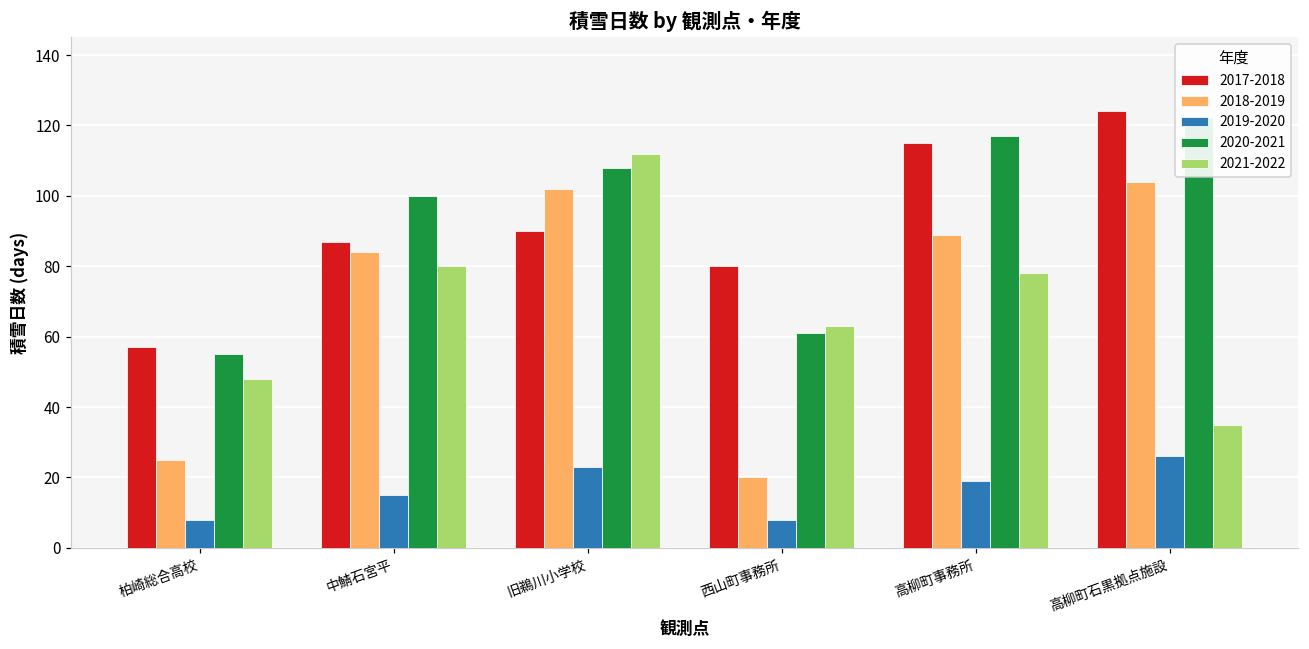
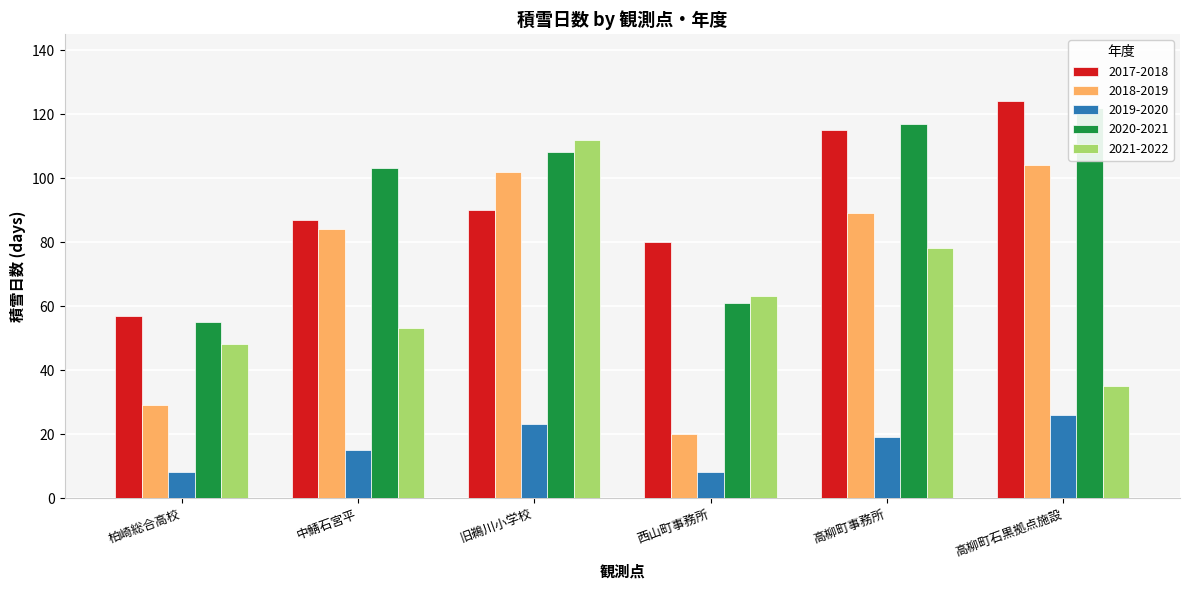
2018-2019, 柏崎総合高校: 25 -> 29
2020-2021, 中鯖石宮平: 100 -> 103
2021-2022, 中鯖石宮平: 80 -> 53
